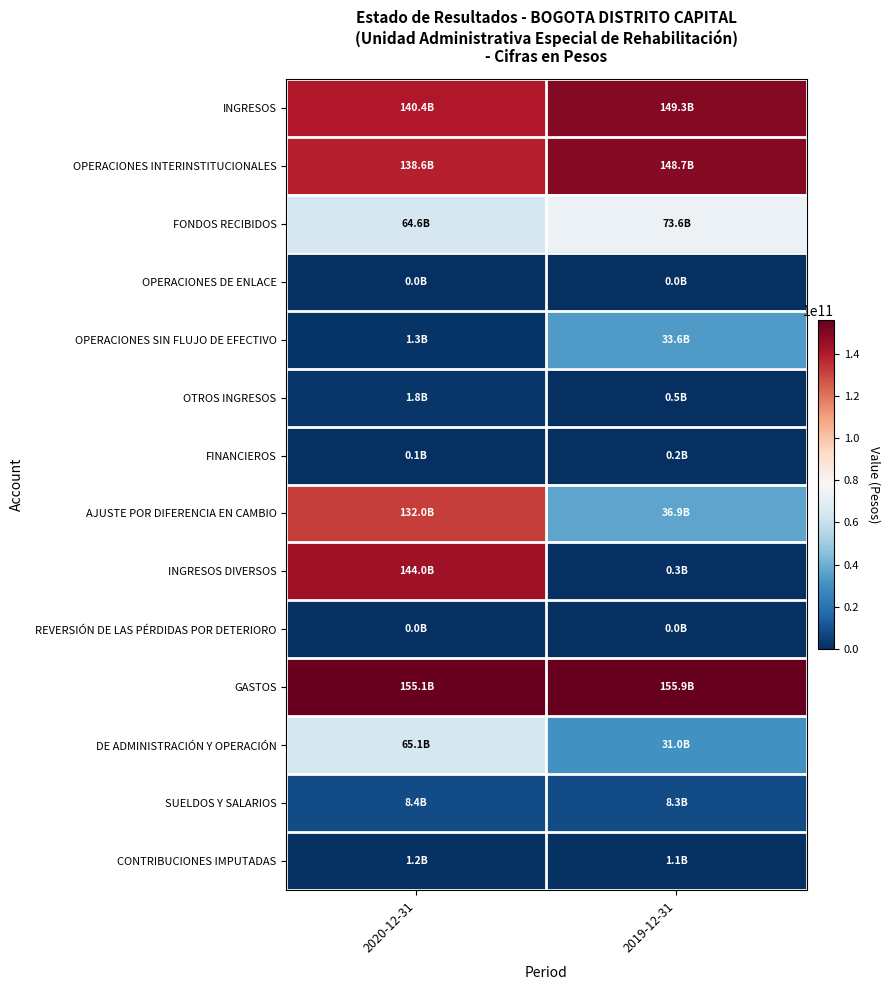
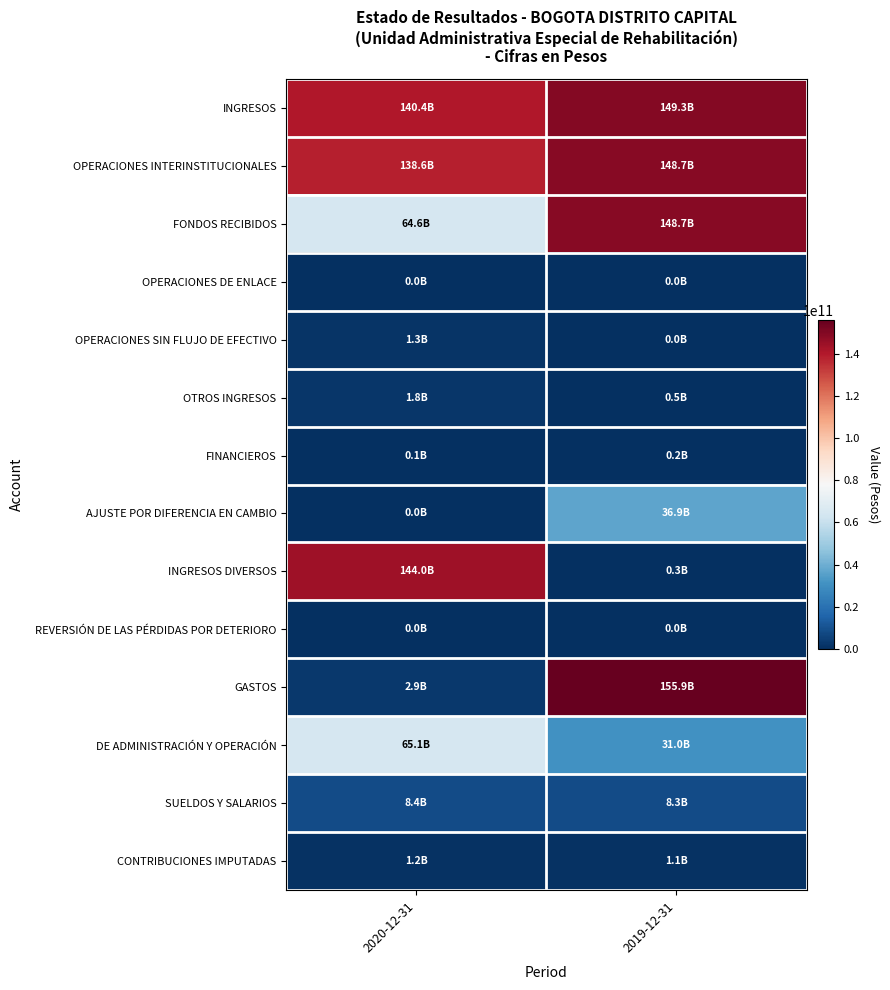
FONDOS RECIBIDOS, 2019-12-31: 73.6B -> 148.7B
OPERACIONES SIN FLUJO DE EFECTIVO, 2019-12-31: 33.6B -> 0.0B
AJUSTE POR DIFERENCIA EN CAMBIO, 2020-12-31: 132.0B -> 0.0B
GASTOS, 2020-12-31: 155.1B -> 2.9B
